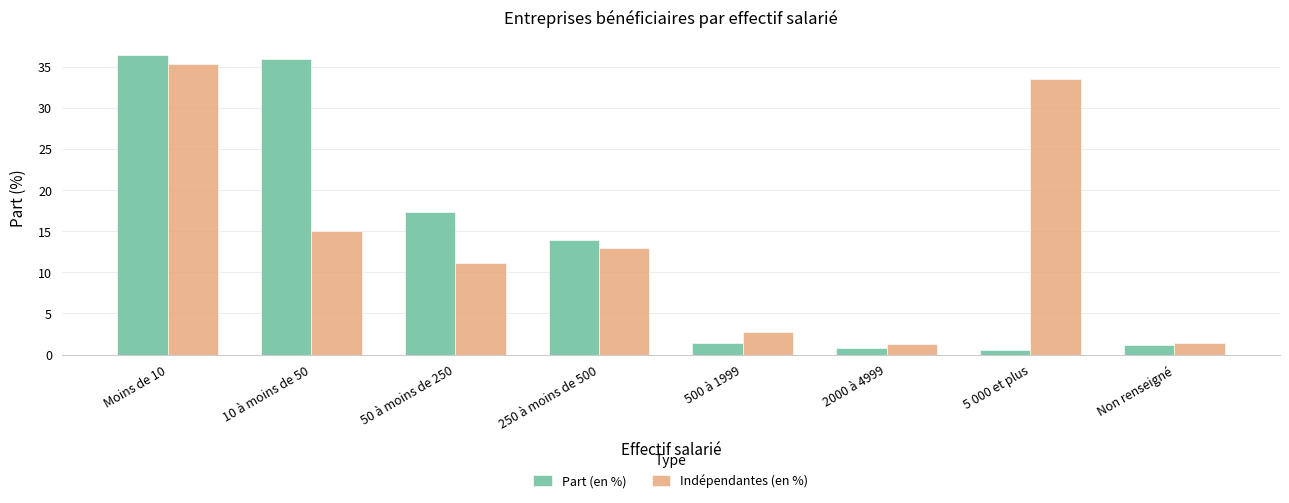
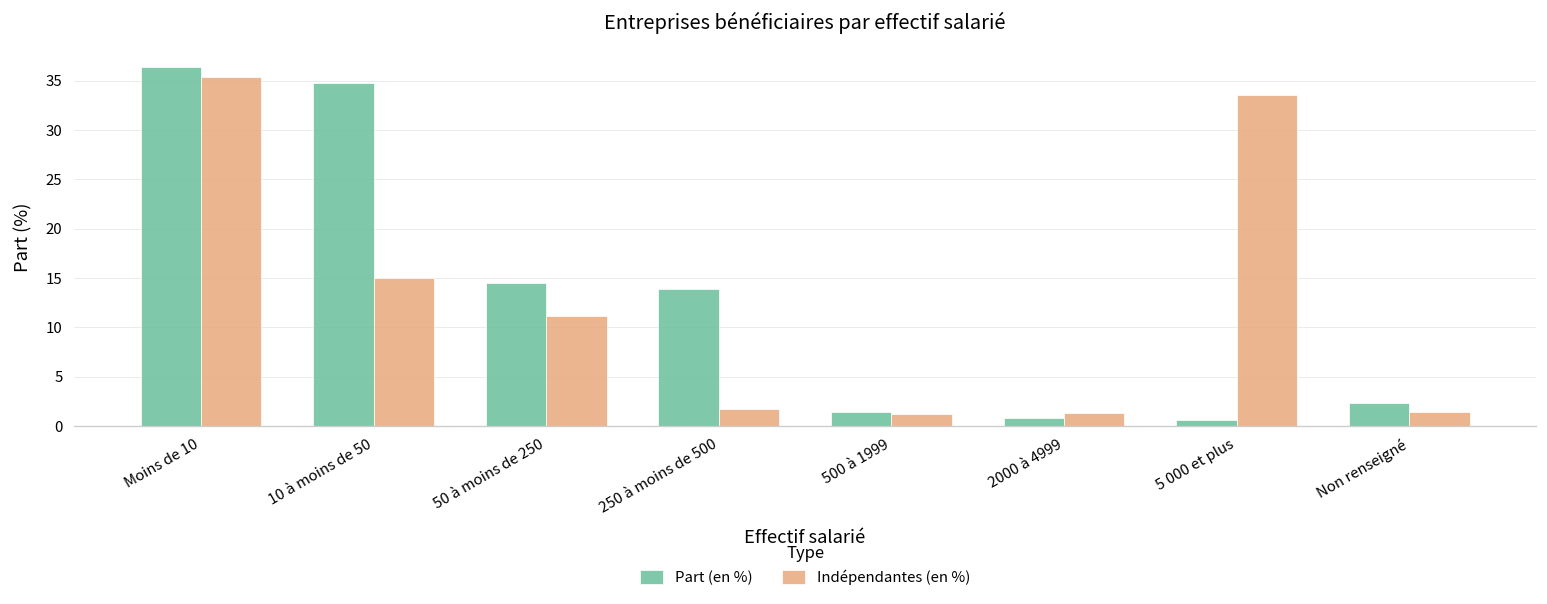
Part (en %), 10 à moins de 50: 36 -> 35
Part (en %), 50 à moins de 250: 17 -> 15
Indépendantes (en %), 250 à moins de 500: 13 -> 2
Indépendantes (en %), 500 à 1999: 3 -> 1
Part (en %), Non renseigné: 1 -> 2
